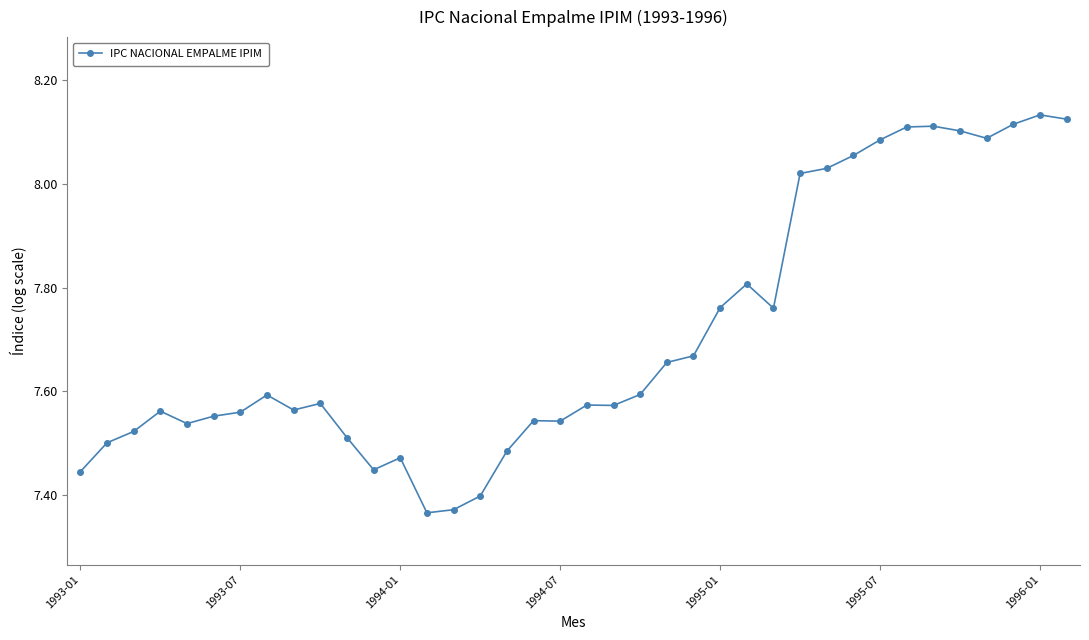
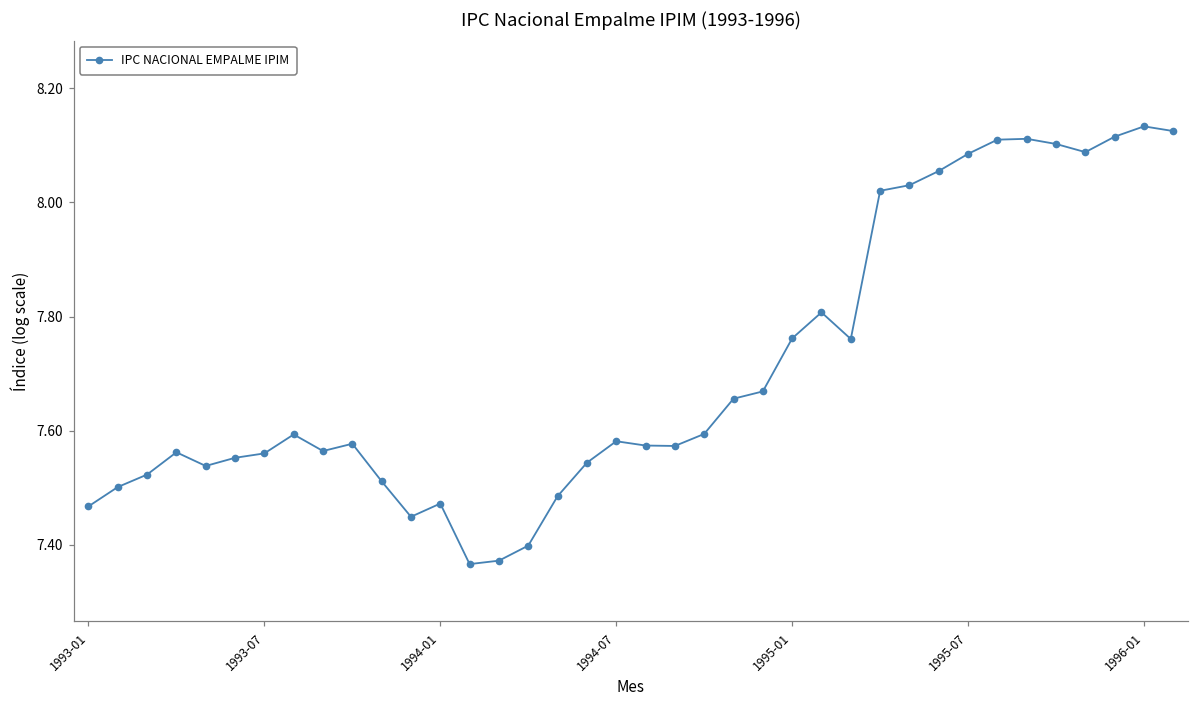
1993-01: 7.45 -> 7.47
1994-07: 7.54 -> 7.58
